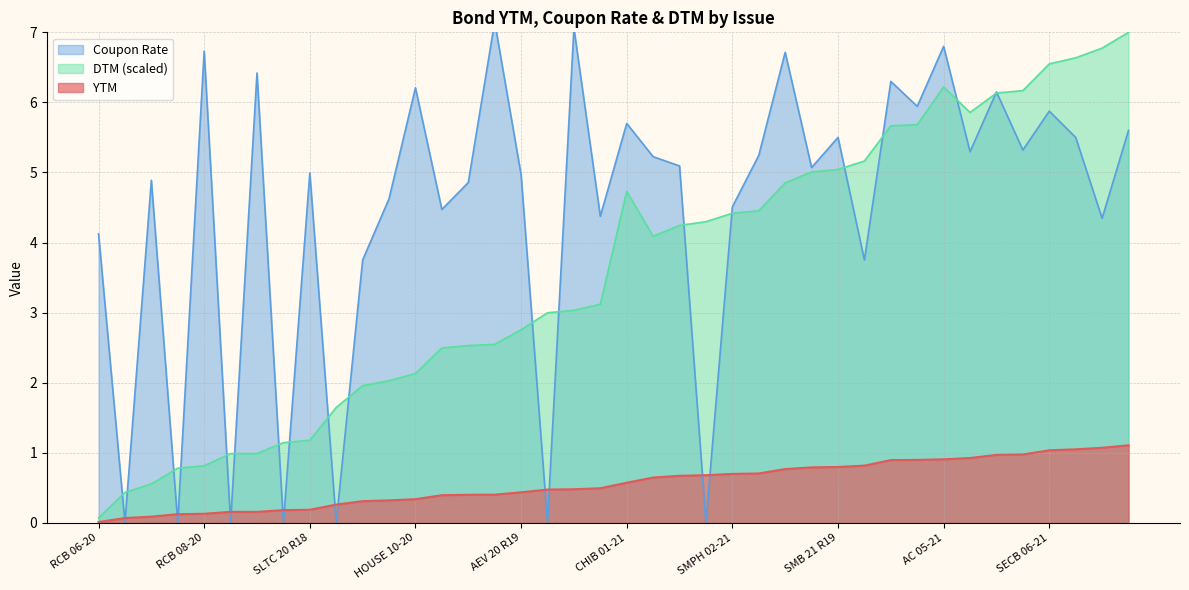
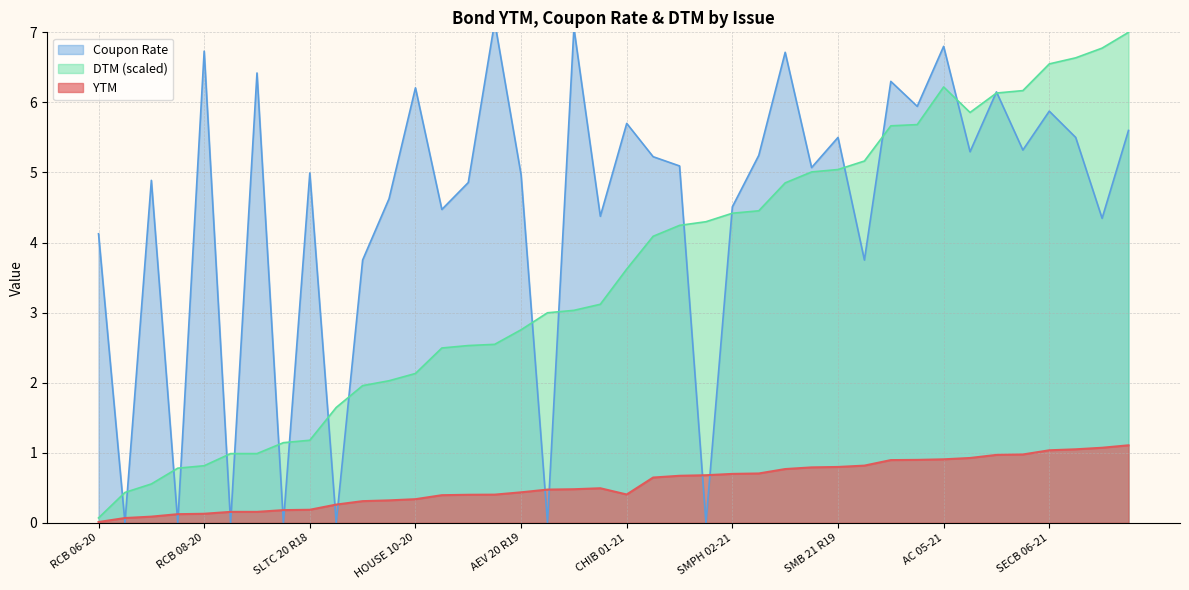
DTM (scaled), CHIB 01-21: 4.7 -> 3.6
YTM, CHIB 01-21: 0.6 -> 0.4
